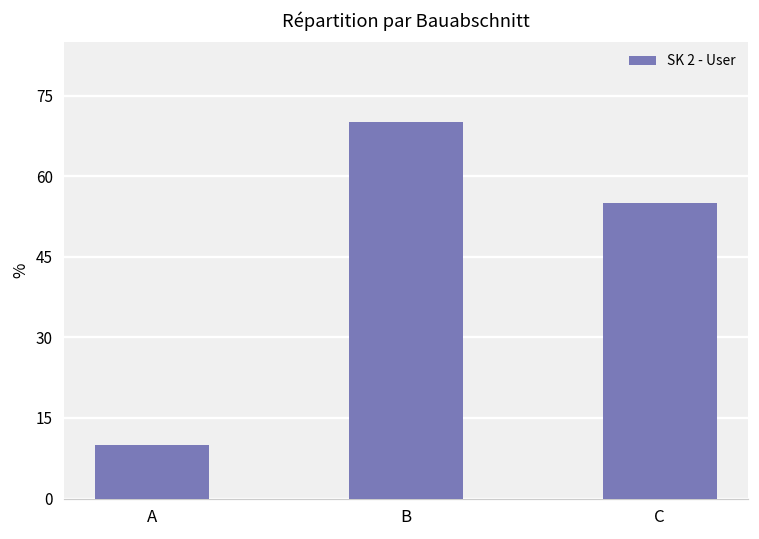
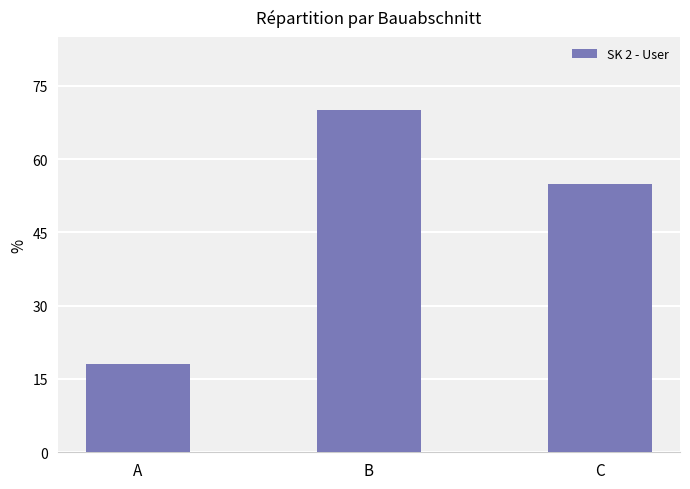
A: 10 -> 18
